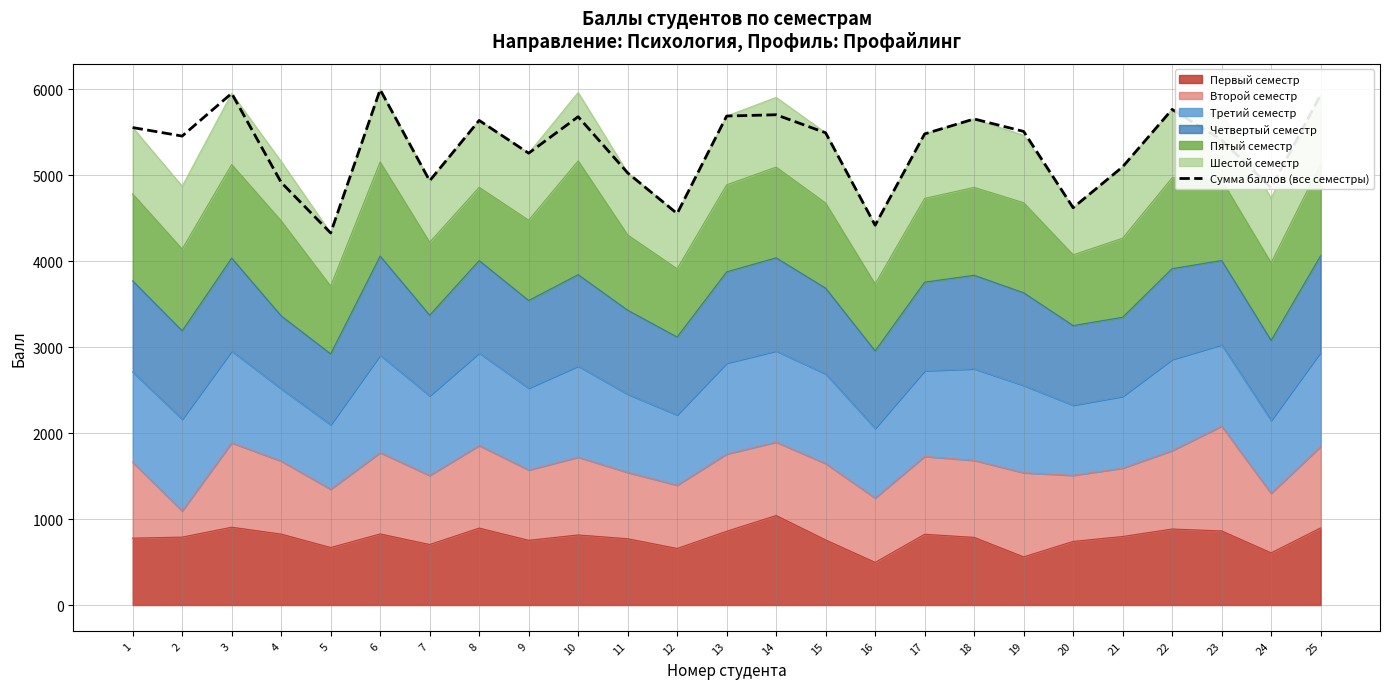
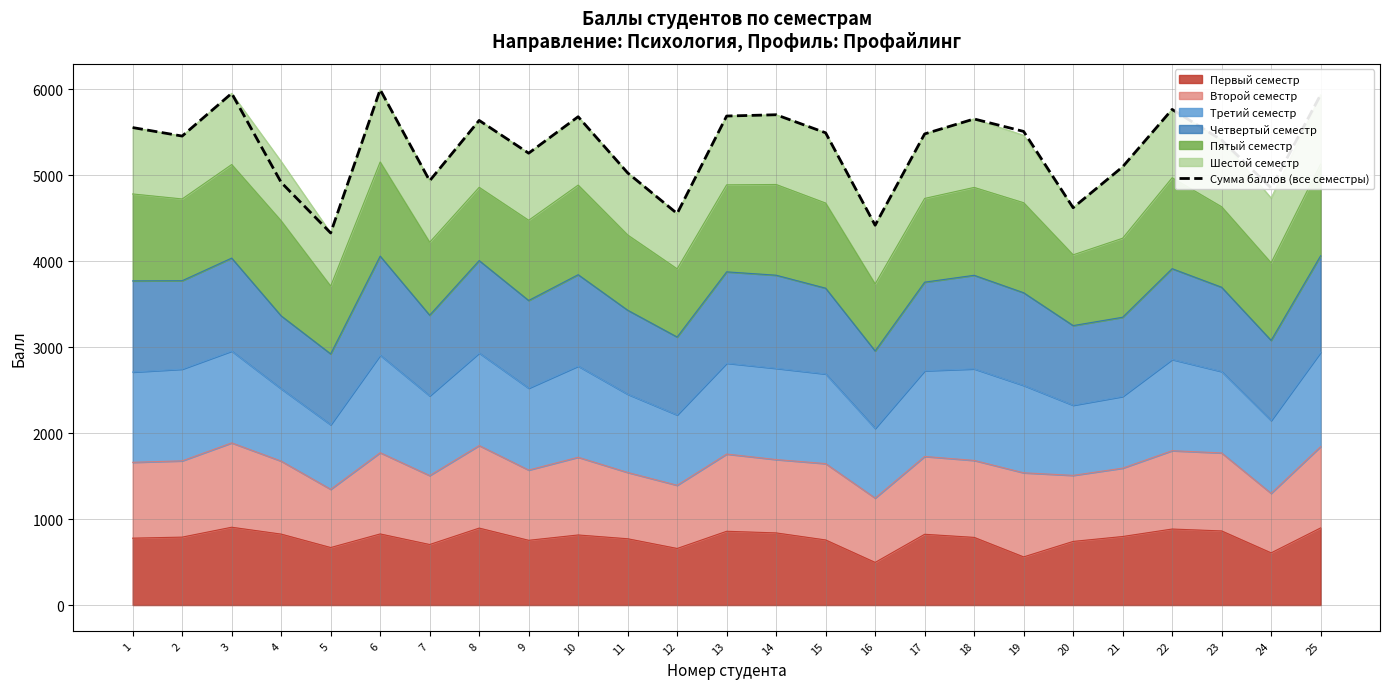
Второй семестр, 2: 300 -> 900
Пятый семестр, 10: 1300 -> 1000
Первый семестр, 14: 1000 -> 800
Второй семестр, 23: 1200 -> 900
